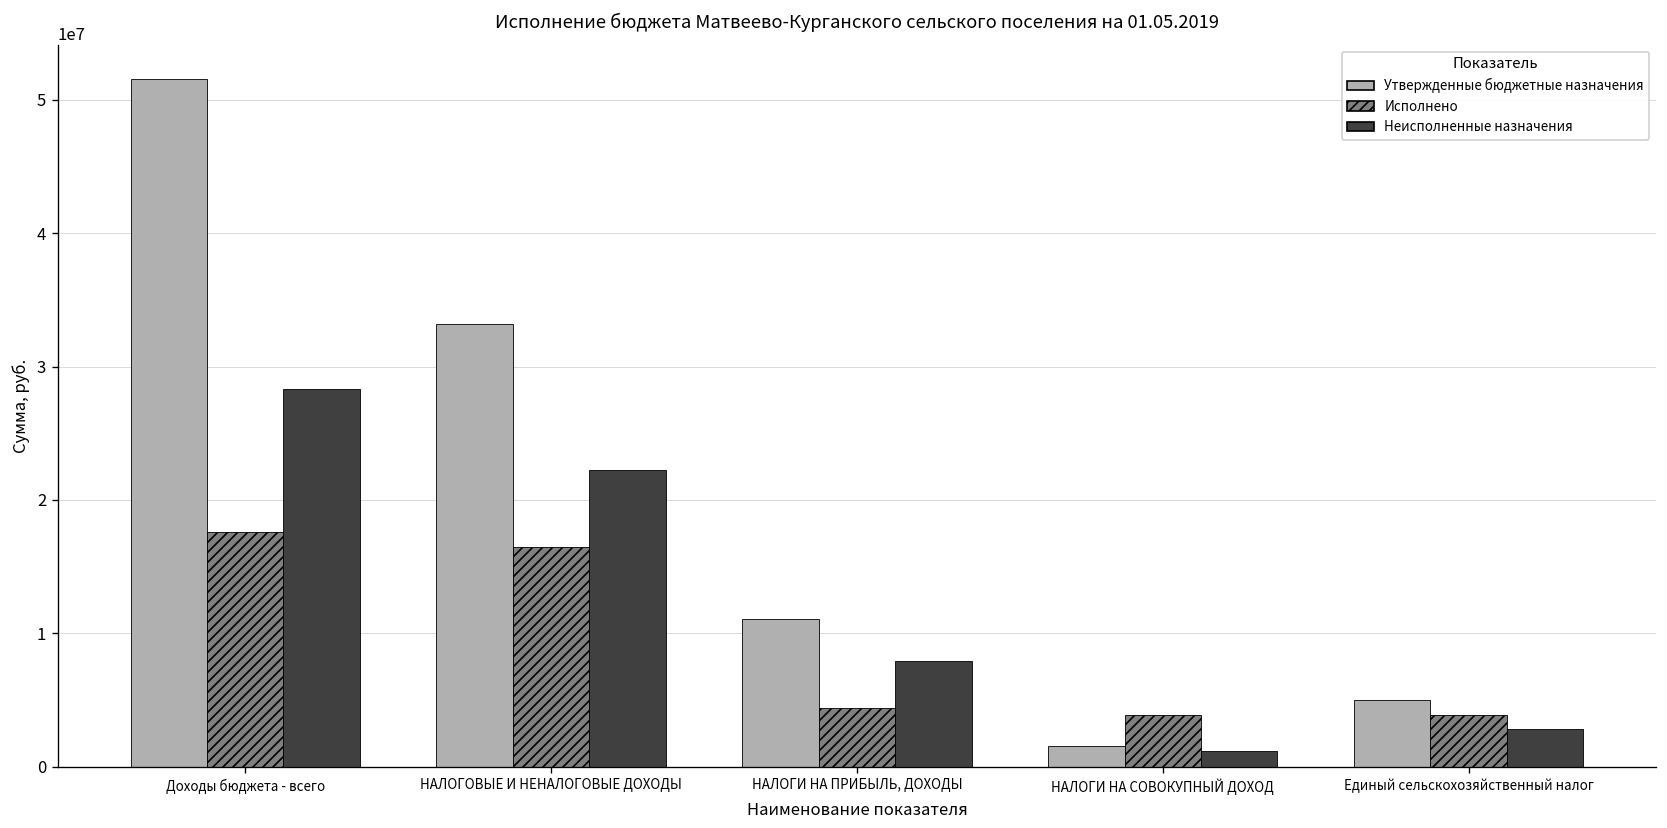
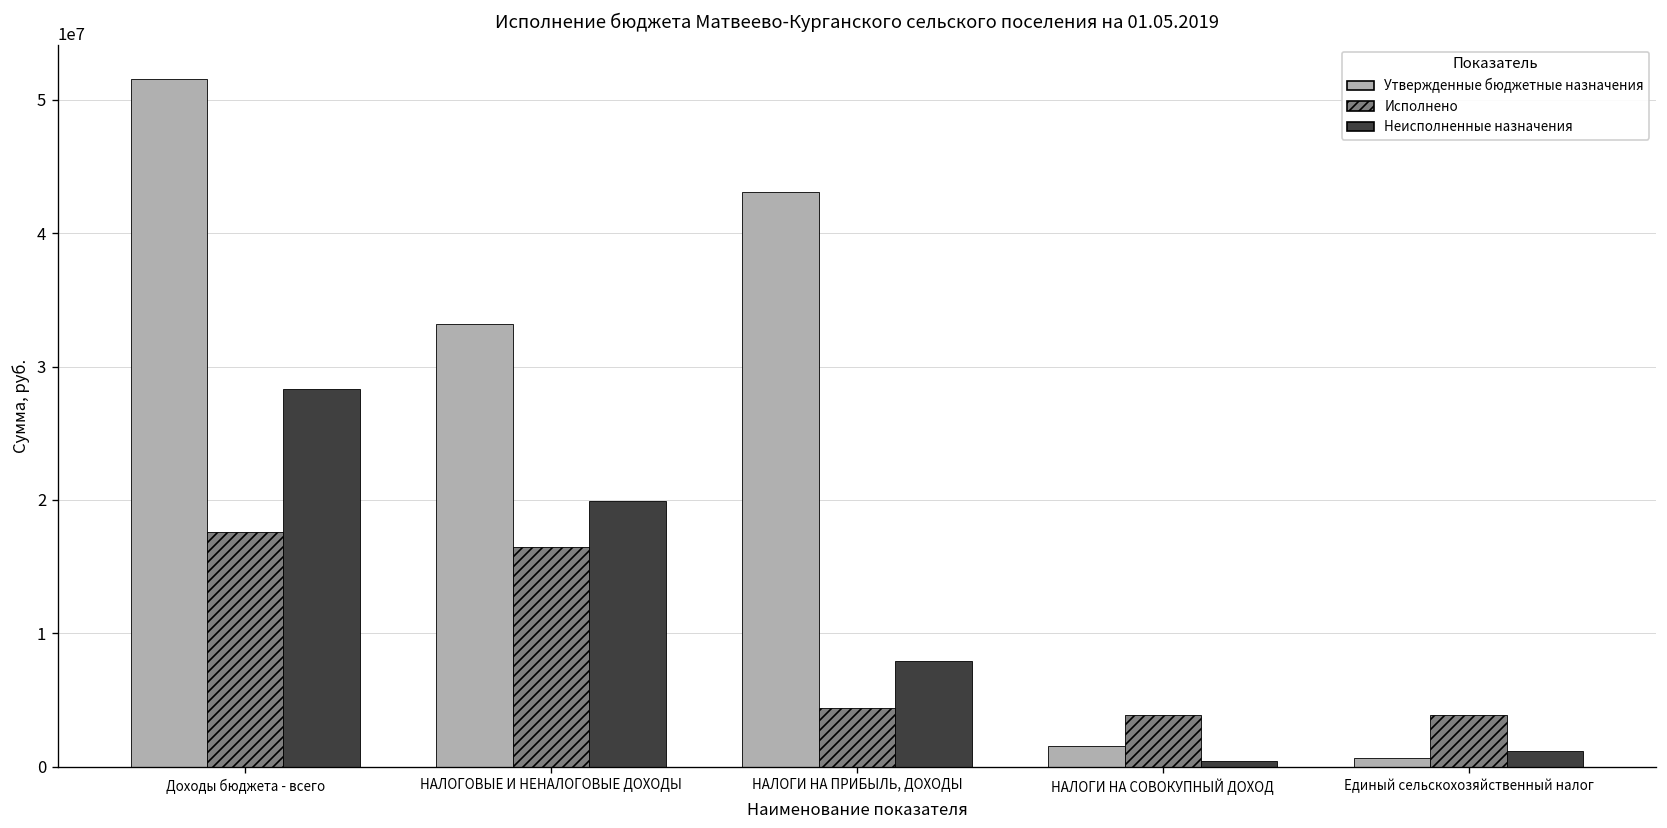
Неисполненные назначения, НАЛОГОВЫЕ И НЕНАЛОГОВЫЕ ДОХОДЫ: 22300000 -> 19900000
Утвержденные бюджетные назначения, НАЛОГИ НА ПРИБЫЛЬ, ДОХОДЫ: 11100000 -> 43100000
Неисполненные назначения, НАЛОГИ НА СОВОКУПНЫЙ ДОХОД: 1200000 -> 400000
Утвержденные бюджетные назначения, Единый сельскохозяйственный налог: 5000000 -> 600000
Неисполненные назначения, Единый сельскохозяйственный налог: 2900000 -> 1200000
